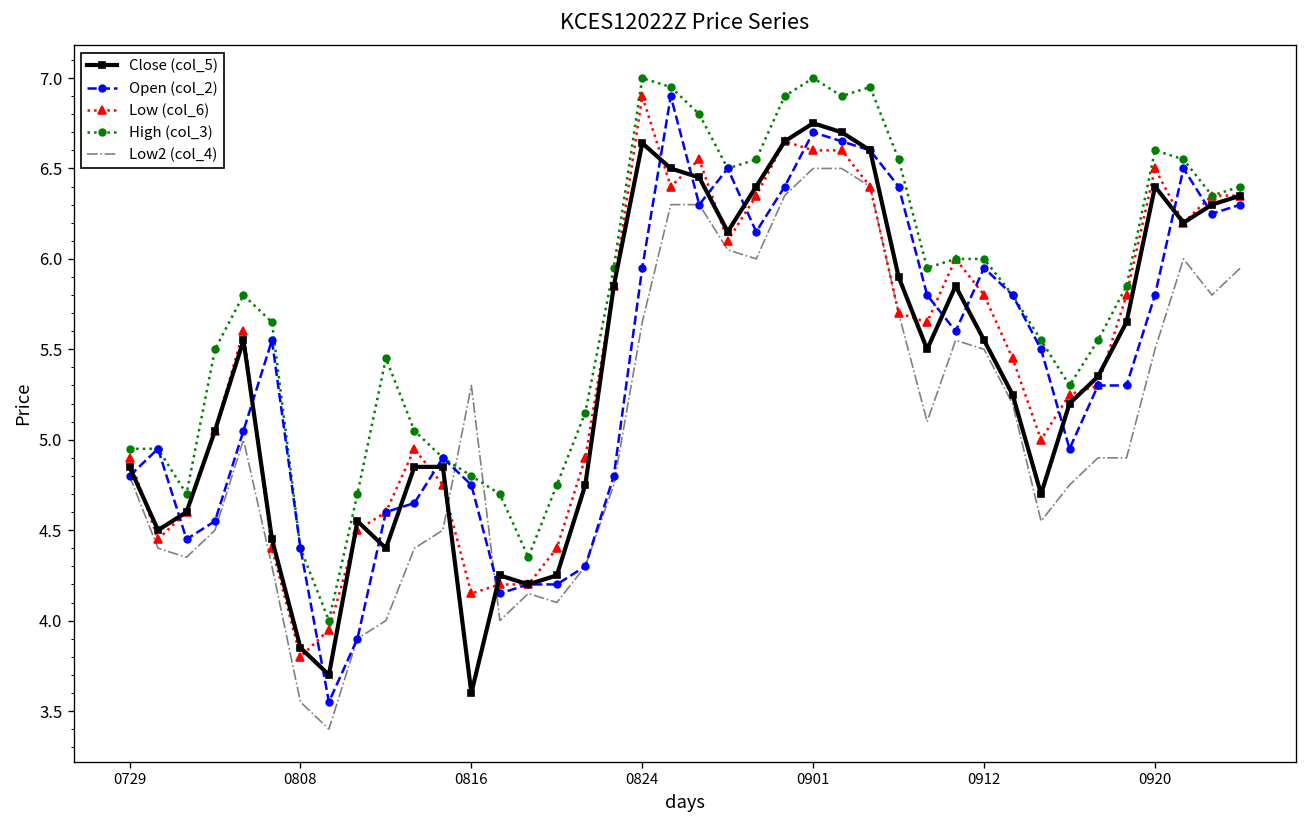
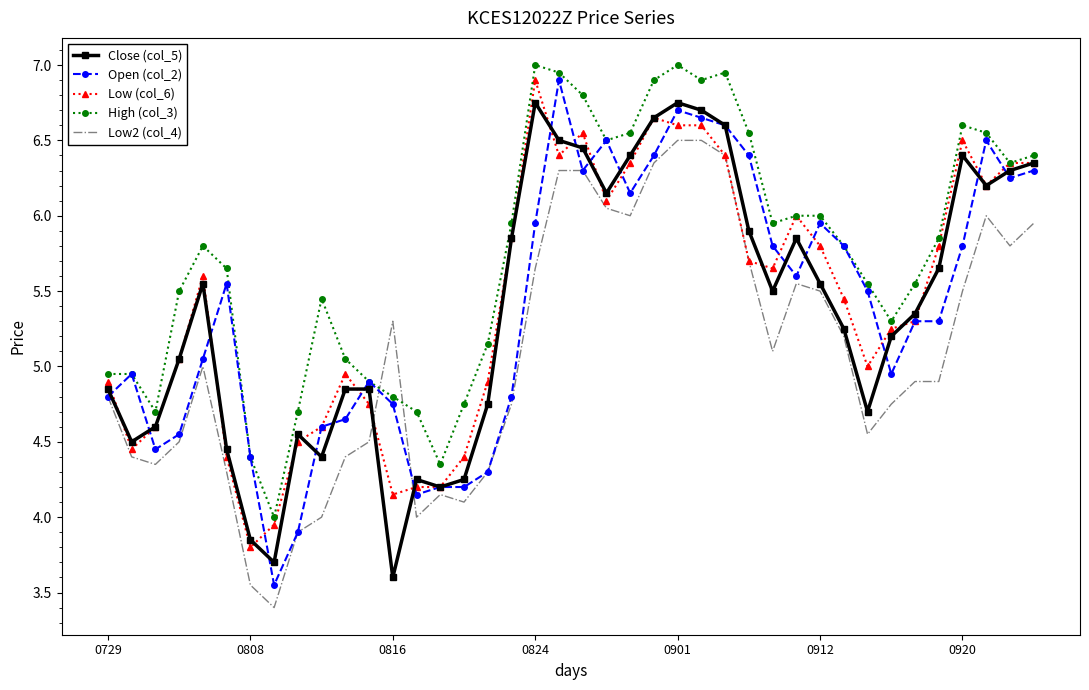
Close (col_5), 0824: 6.64 -> 6.75
